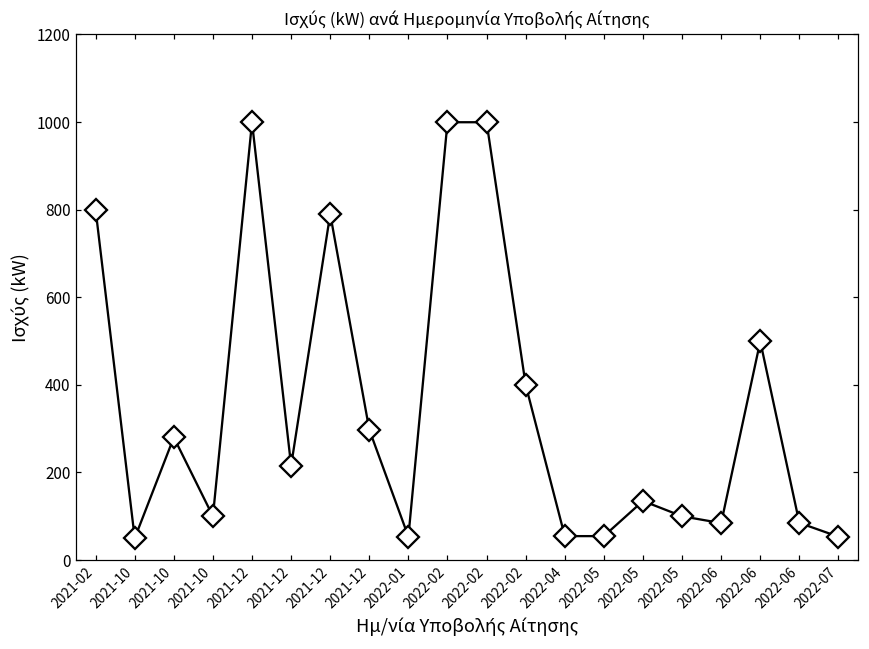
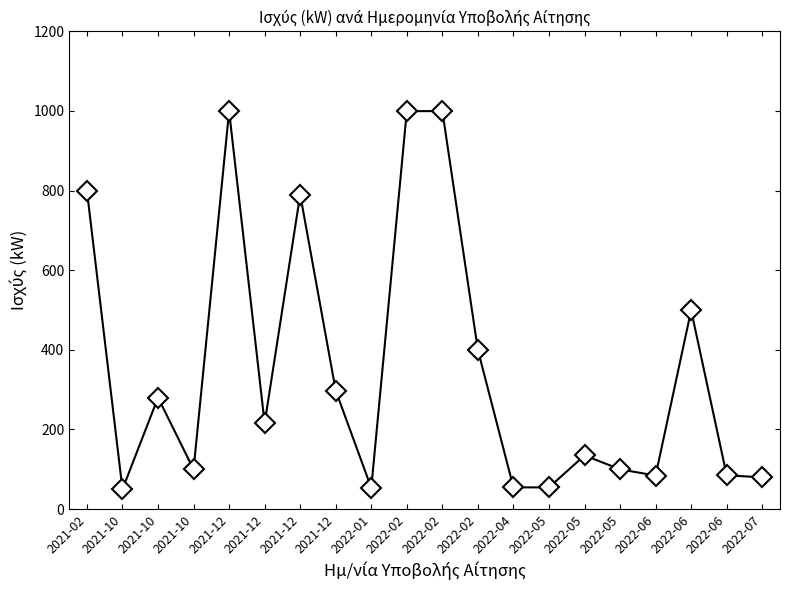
2022-07: 50 -> 80
